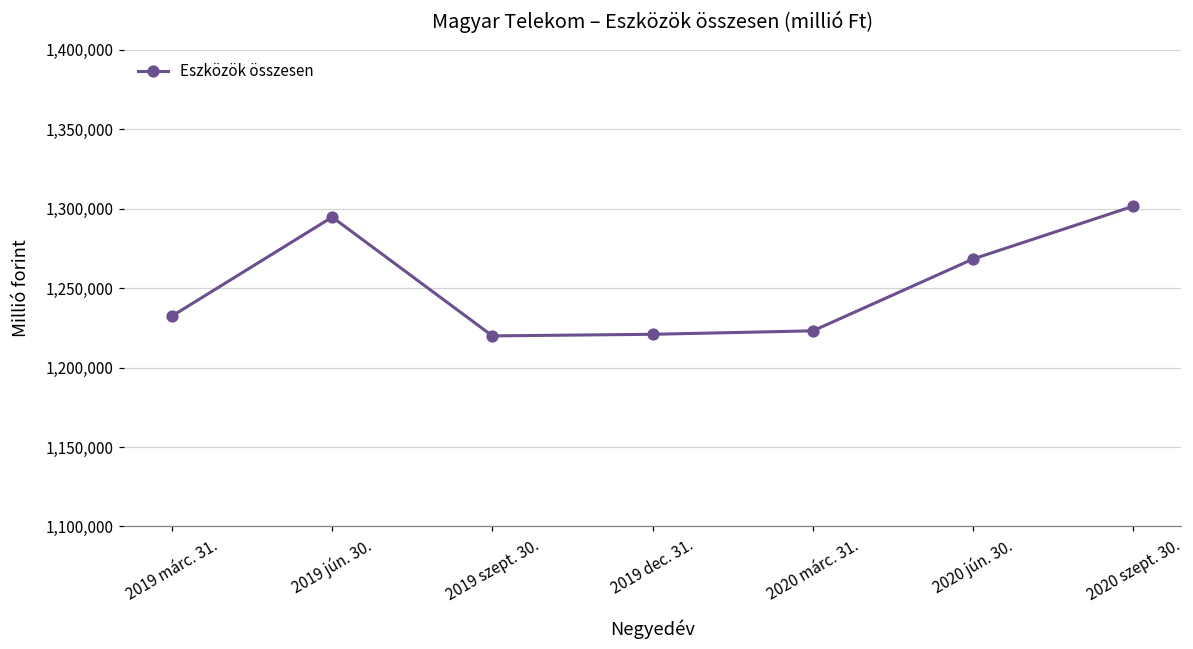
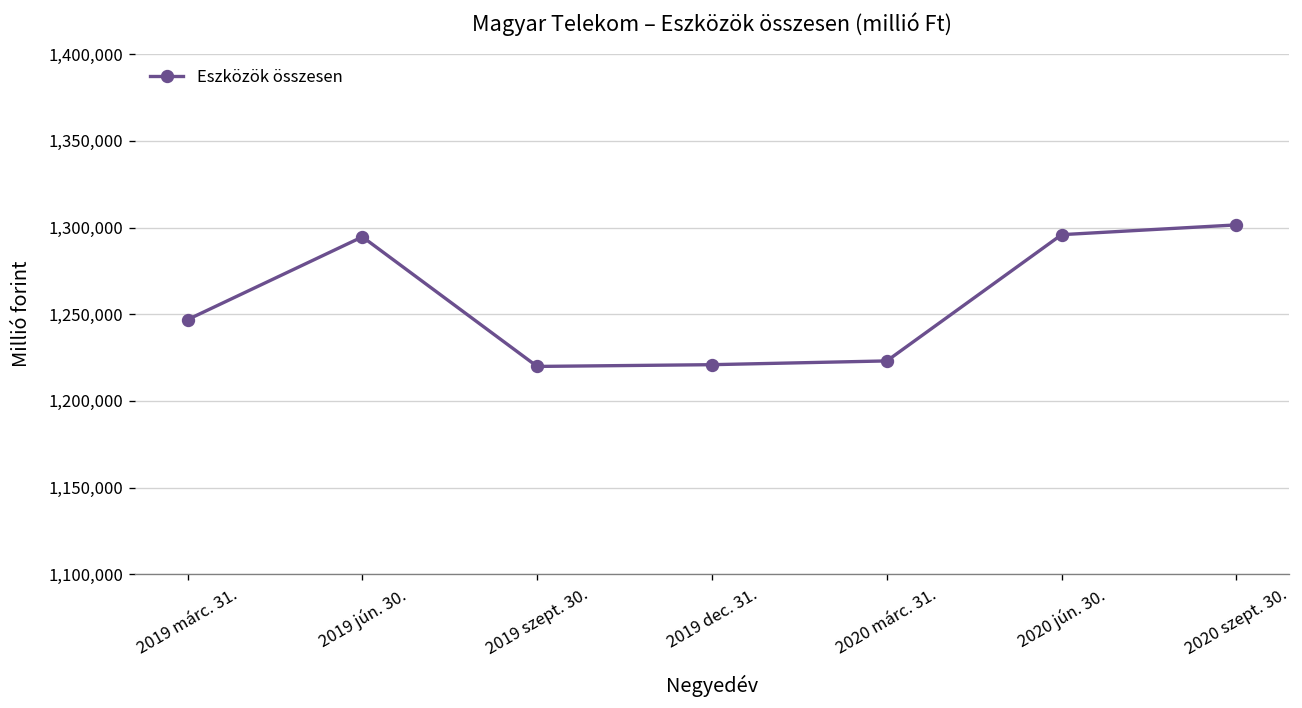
2019 márc. 31.: 1,232,000 -> 1,247,000
2020 jún. 30.: 1,268,000 -> 1,296,000
